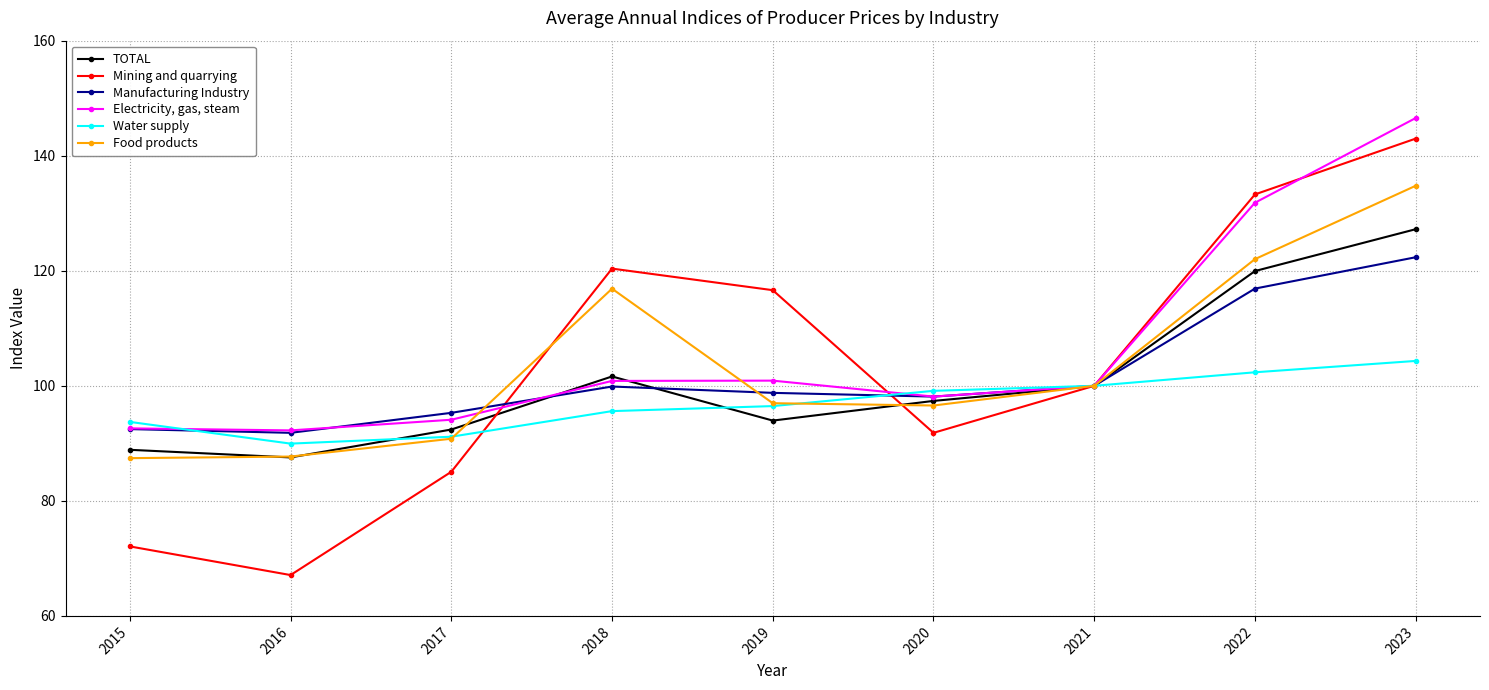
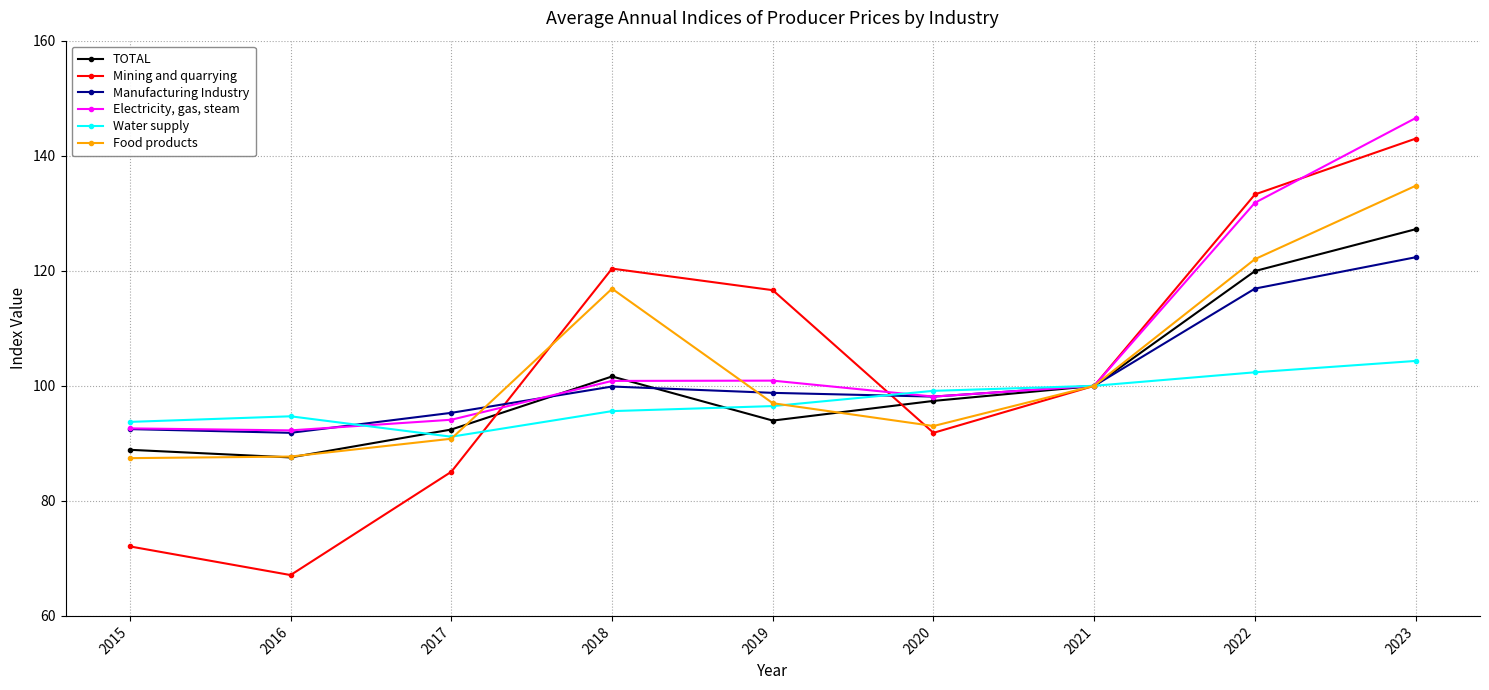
Water supply, 2016: 90 -> 95
Food products, 2020: 97 -> 93
